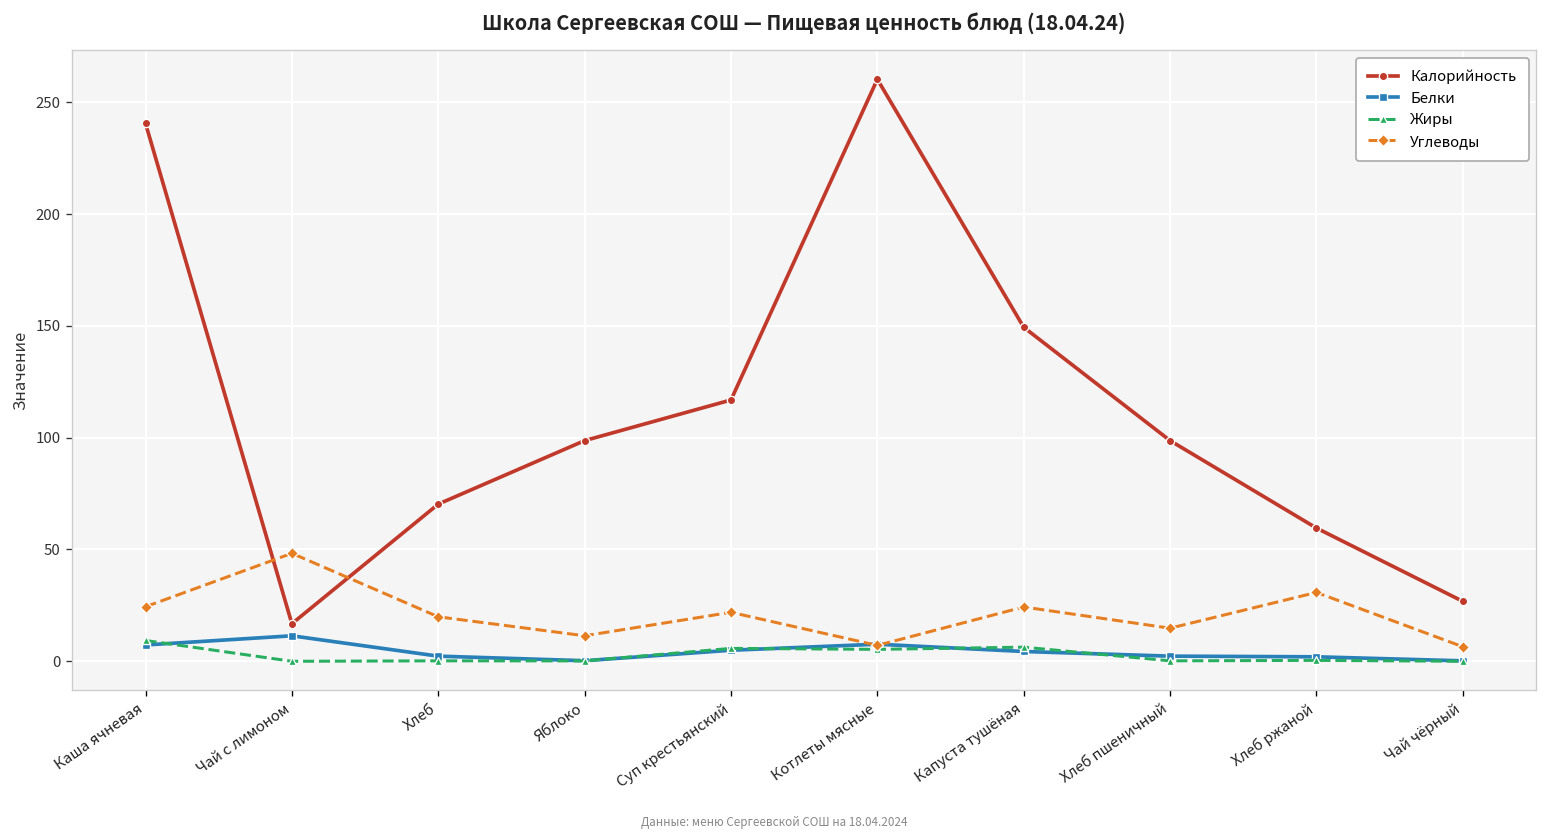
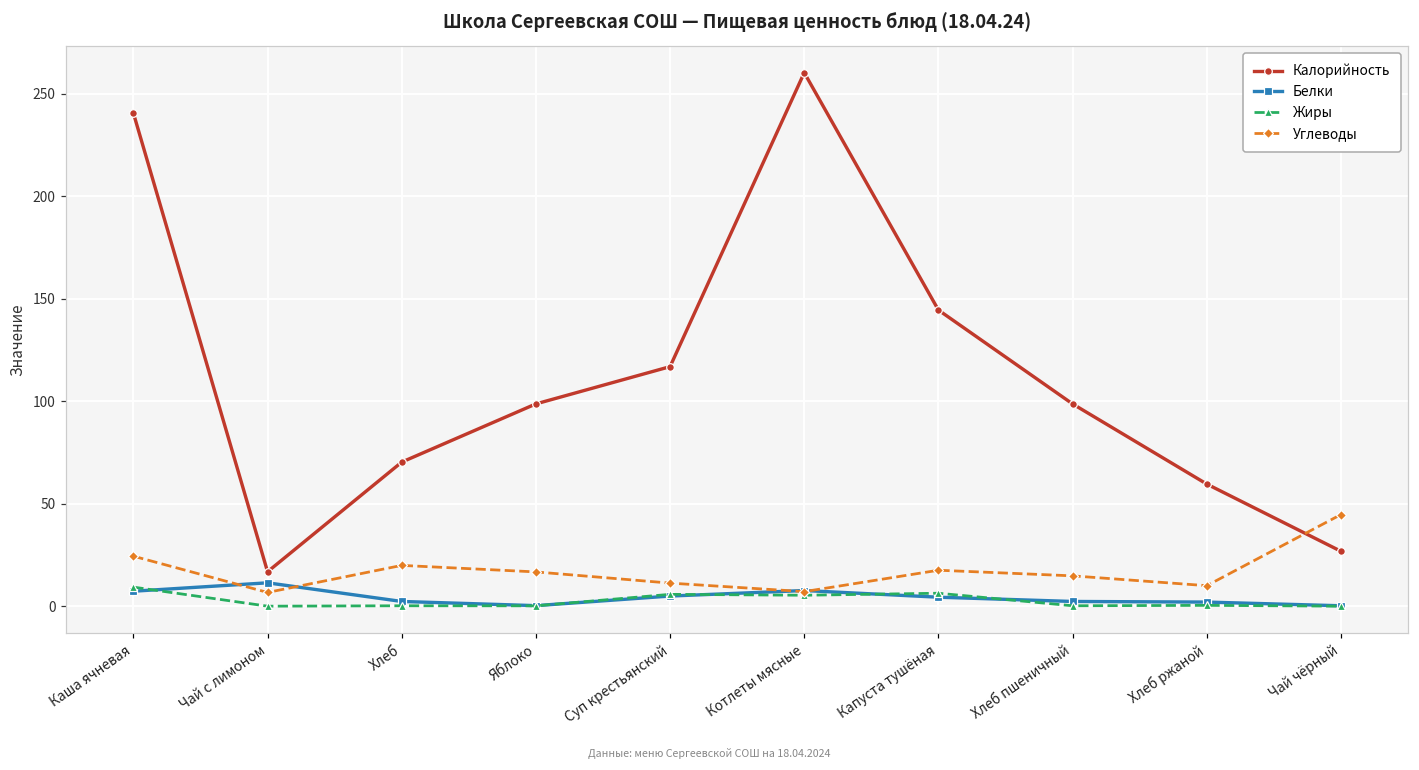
Углеводы, Чай с лимоном: 48 -> 7
Углеводы, Яблоко: 11 -> 17
Углеводы, Суп крестьянский: 22 -> 11
Калорийность, Капуста тушёная: 149 -> 145
Углеводы, Капуста тушёная: 24 -> 18
Углеводы, Хлеб ржаной: 31 -> 10
Углеводы, Чай чёрный: 7 -> 45
